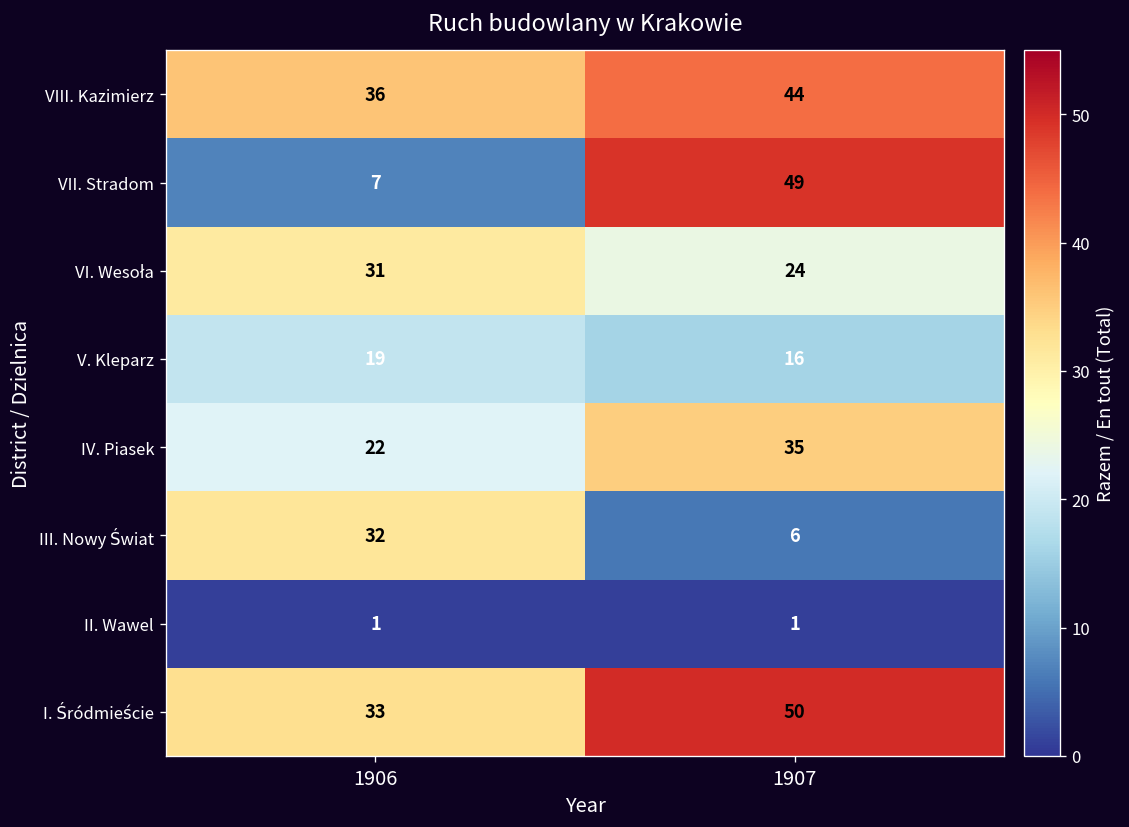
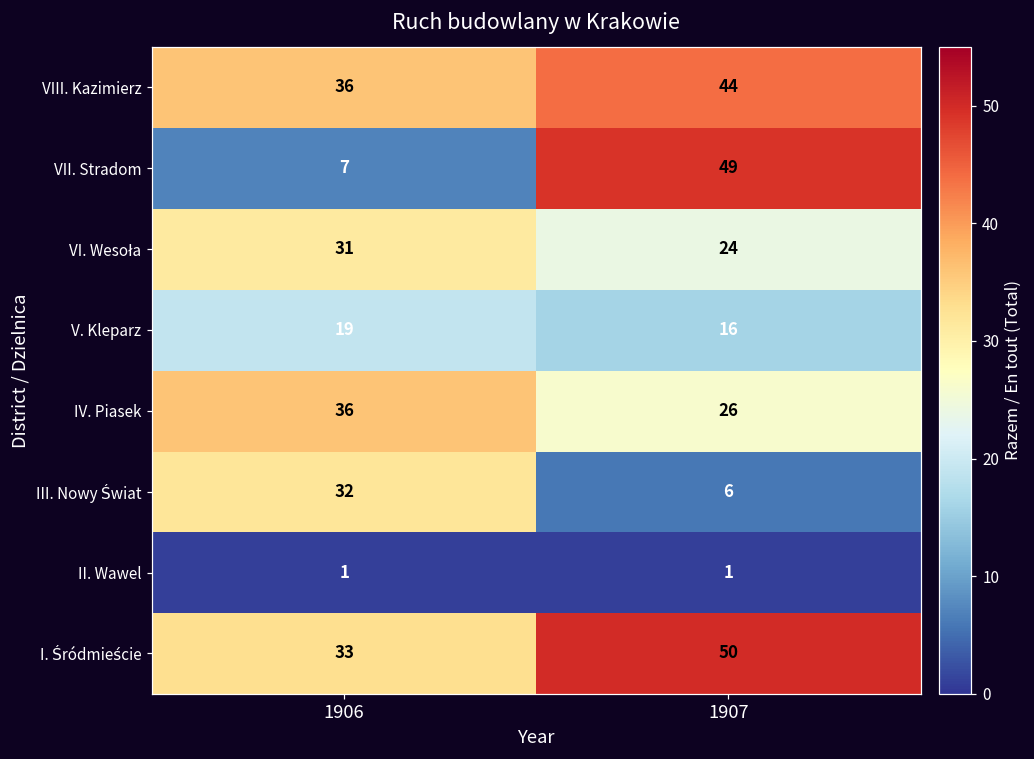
IV. Piasek, 1906: 22 -> 36
IV. Piasek, 1907: 35 -> 26
